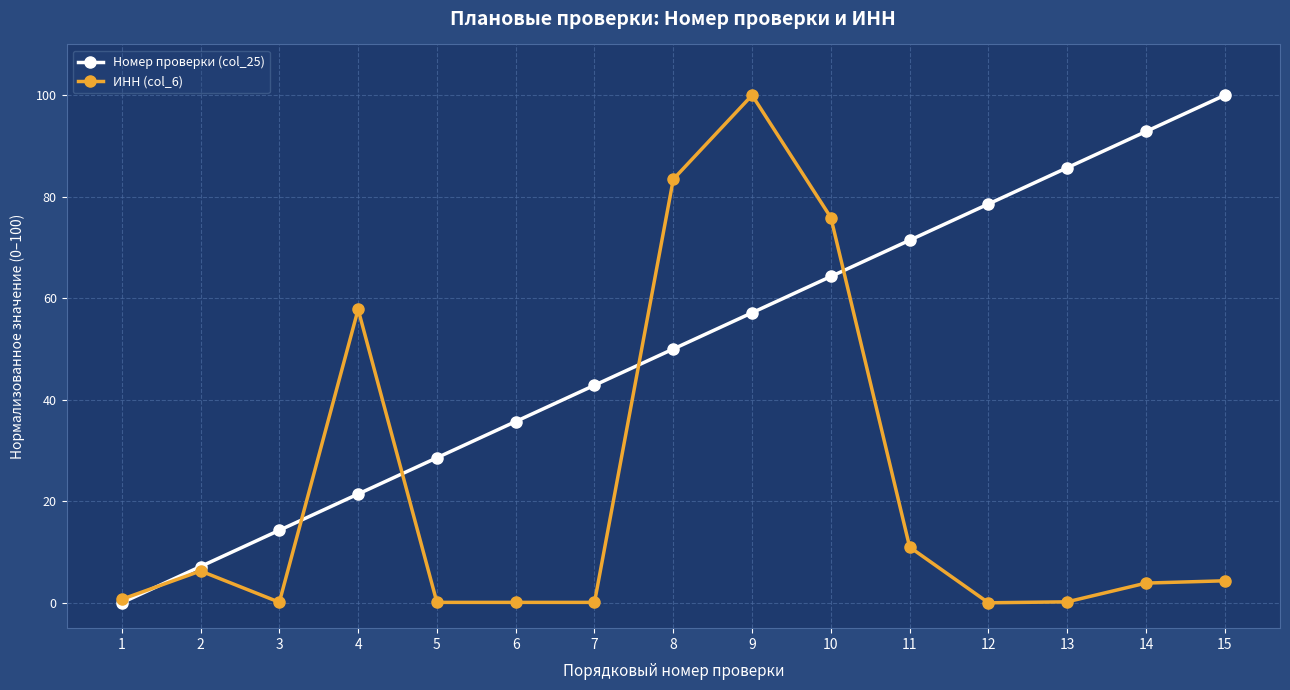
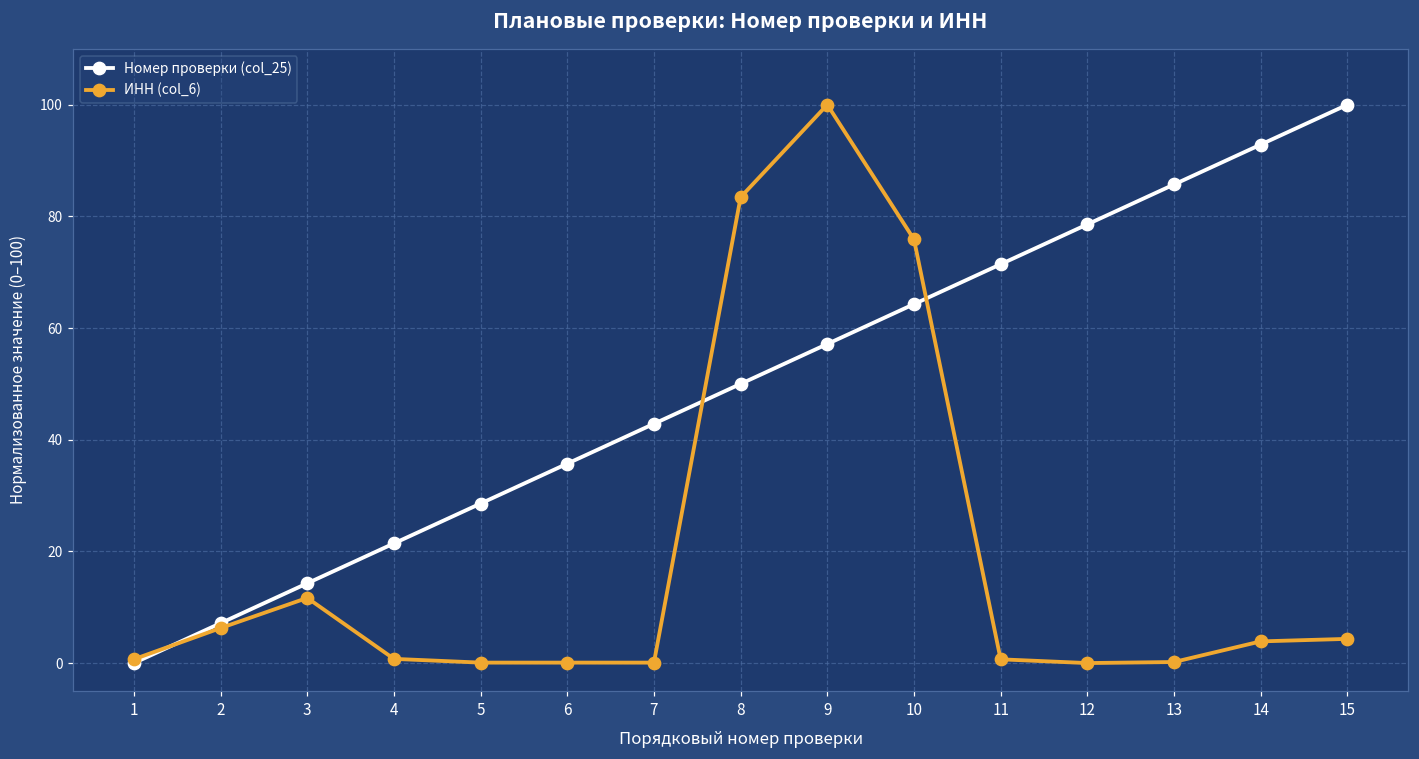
ИНН (col_6), 3: 0 -> 12
ИНН (col_6), 4: 58 -> 1
ИНН (col_6), 11: 11 -> 1
